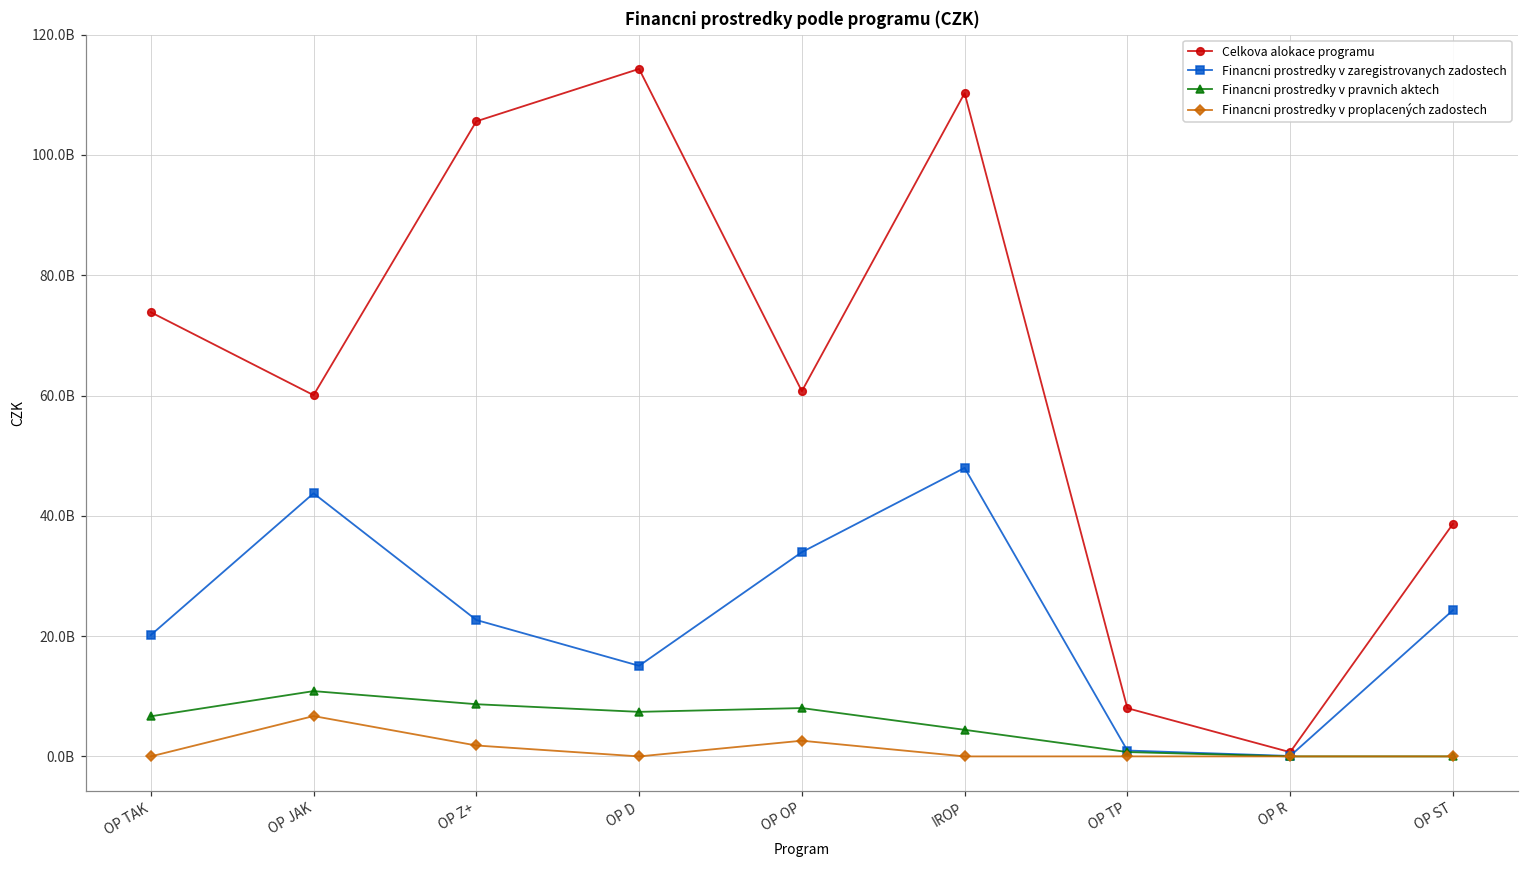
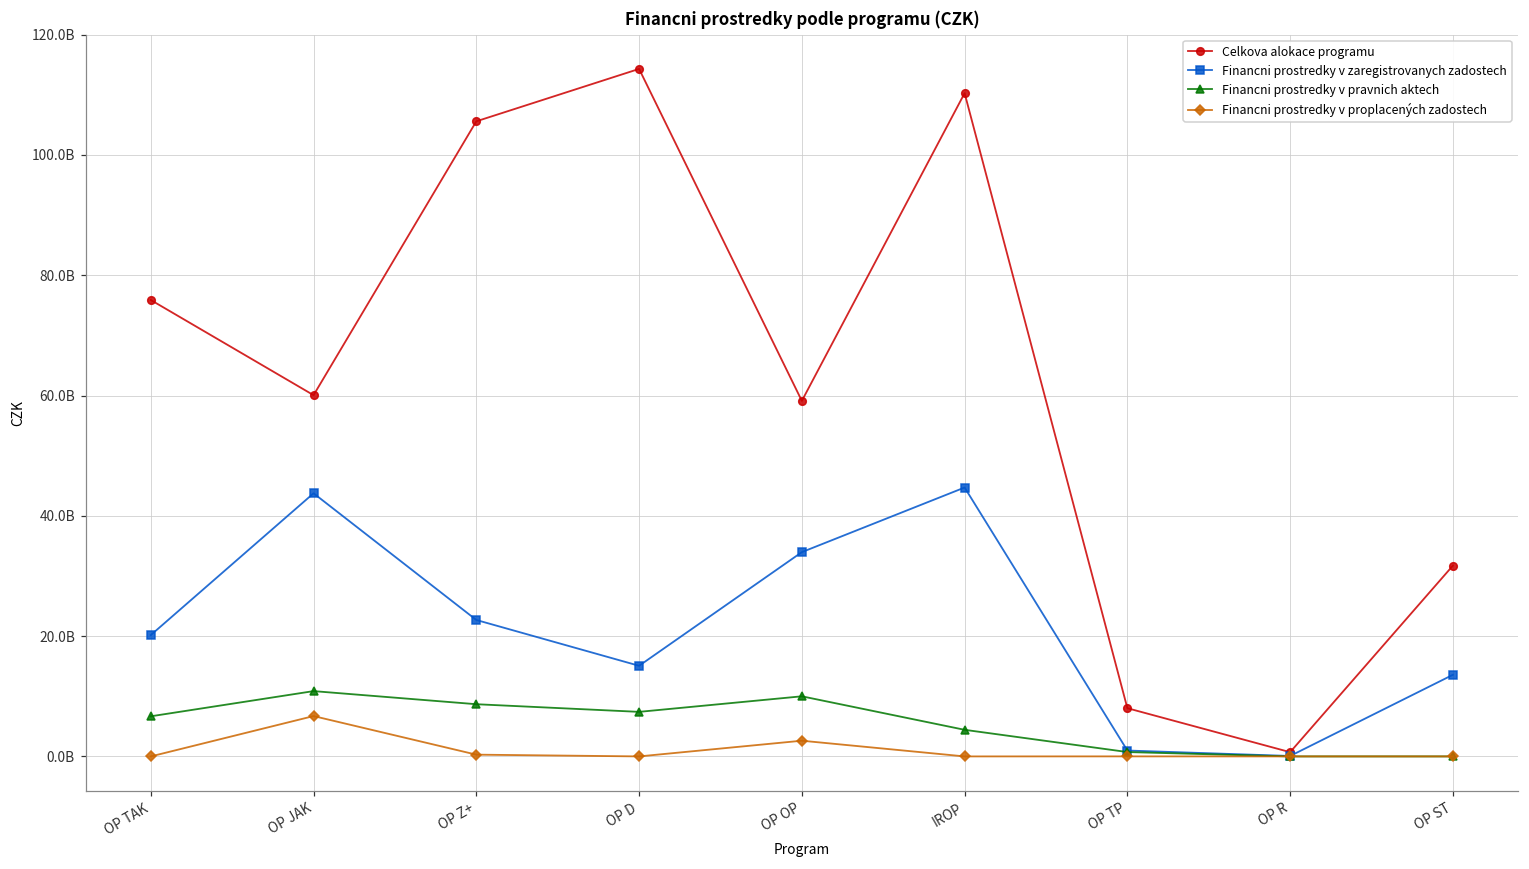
Celkova alokace programu, OP TAK: 74000000000 -> 76000000000
Financni prostredky v proplacených zadostech, OP Z+: 2000000000 -> 0
Celkova alokace programu, OP OP: 61000000000 -> 59000000000
Financni prostredky v pravnich aktech, OP OP: 8000000000 -> 10000000000
Financni prostredky v zaregistrovanych zadostech, IROP: 48000000000 -> 45000000000
Celkova alokace programu, OP ST: 39000000000 -> 32000000000
Financni prostredky v zaregistrovanych zadostech, OP ST: 24000000000 -> 14000000000
